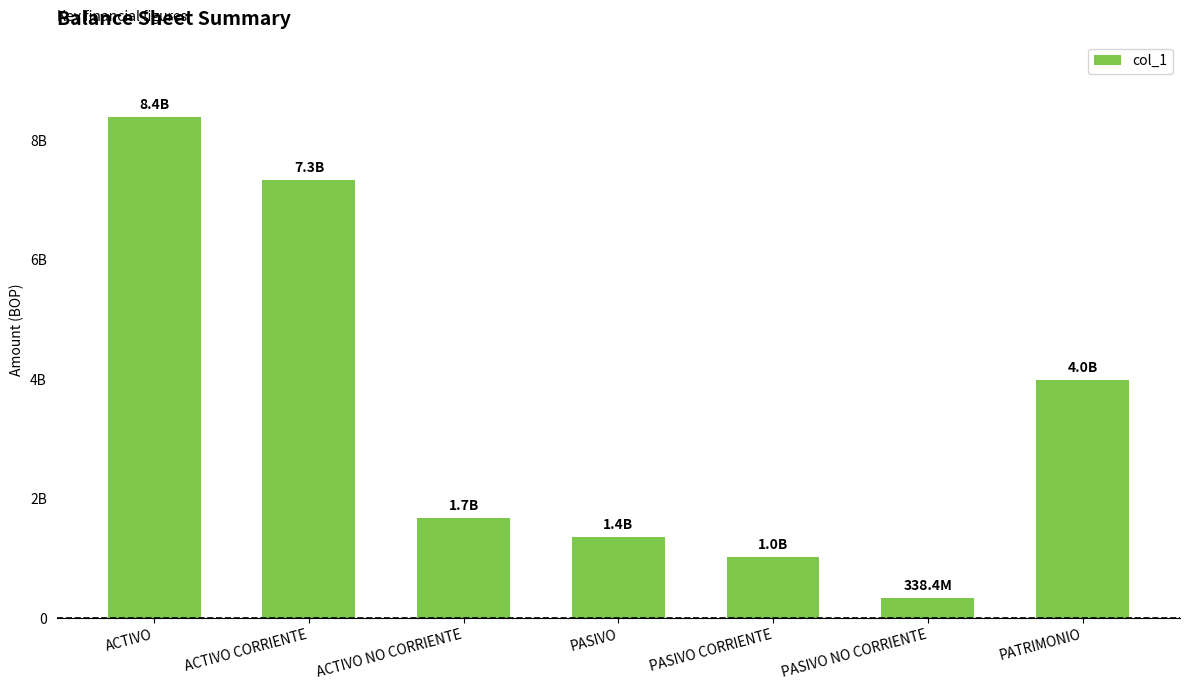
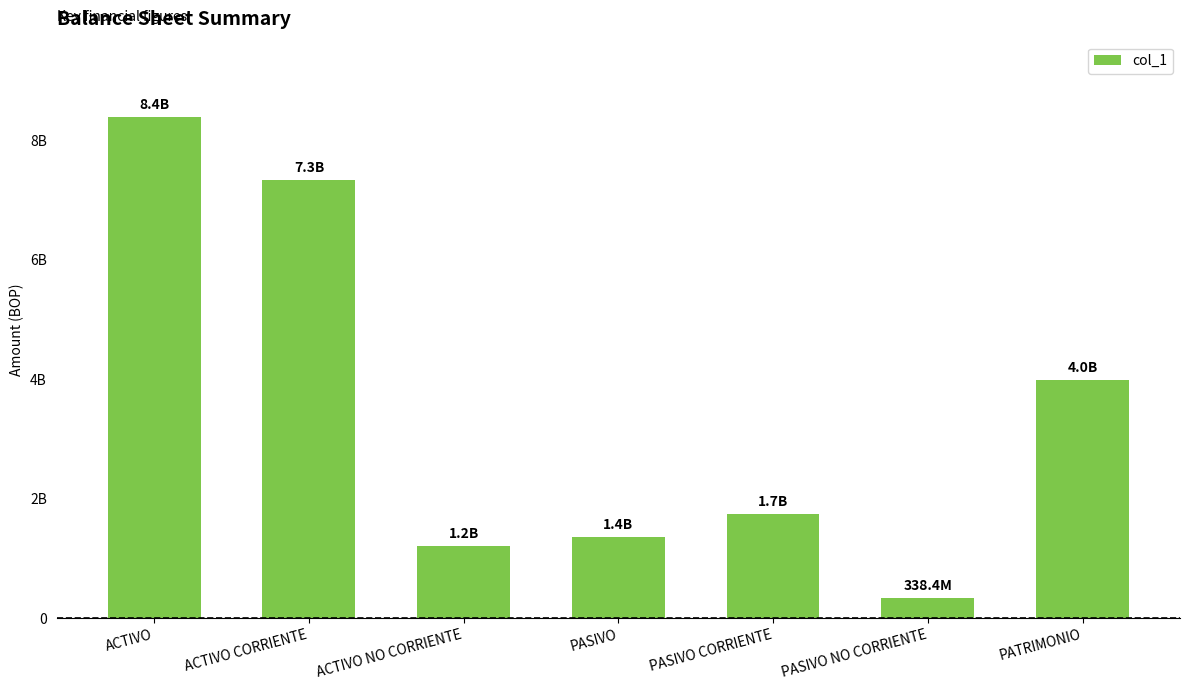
ACTIVO NO CORRIENTE: 1.7B -> 1.2B
PASIVO CORRIENTE: 1.0B -> 1.7B
